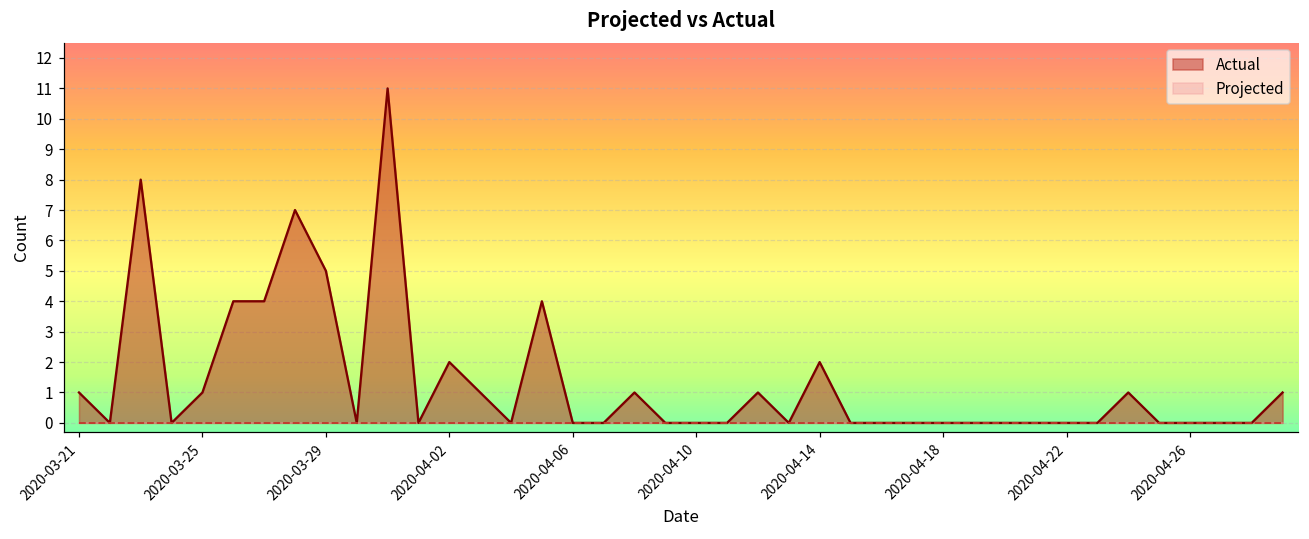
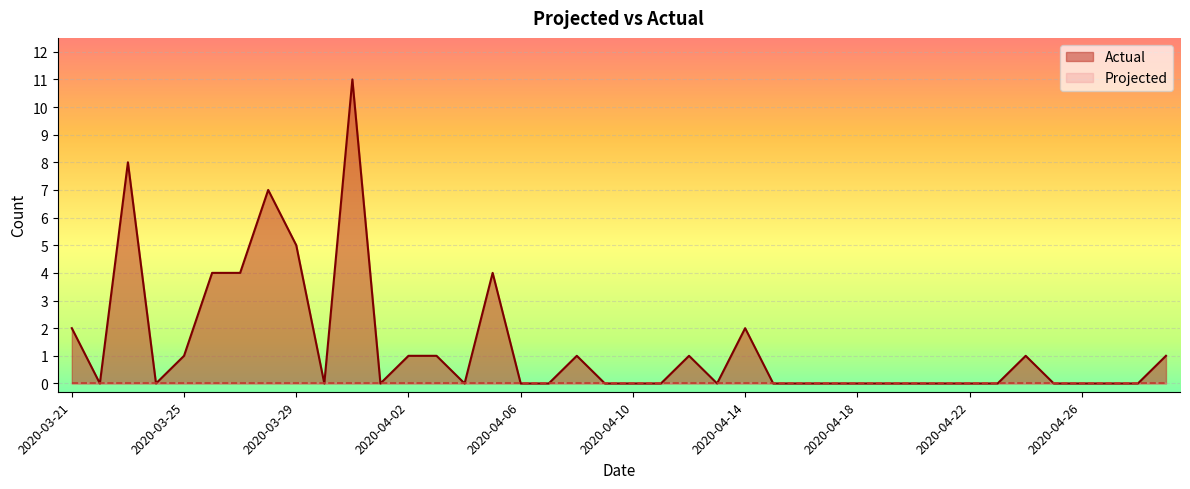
Actual, 2020-03-21: 1 -> 2
Actual, 2020-04-02: 2 -> 1
